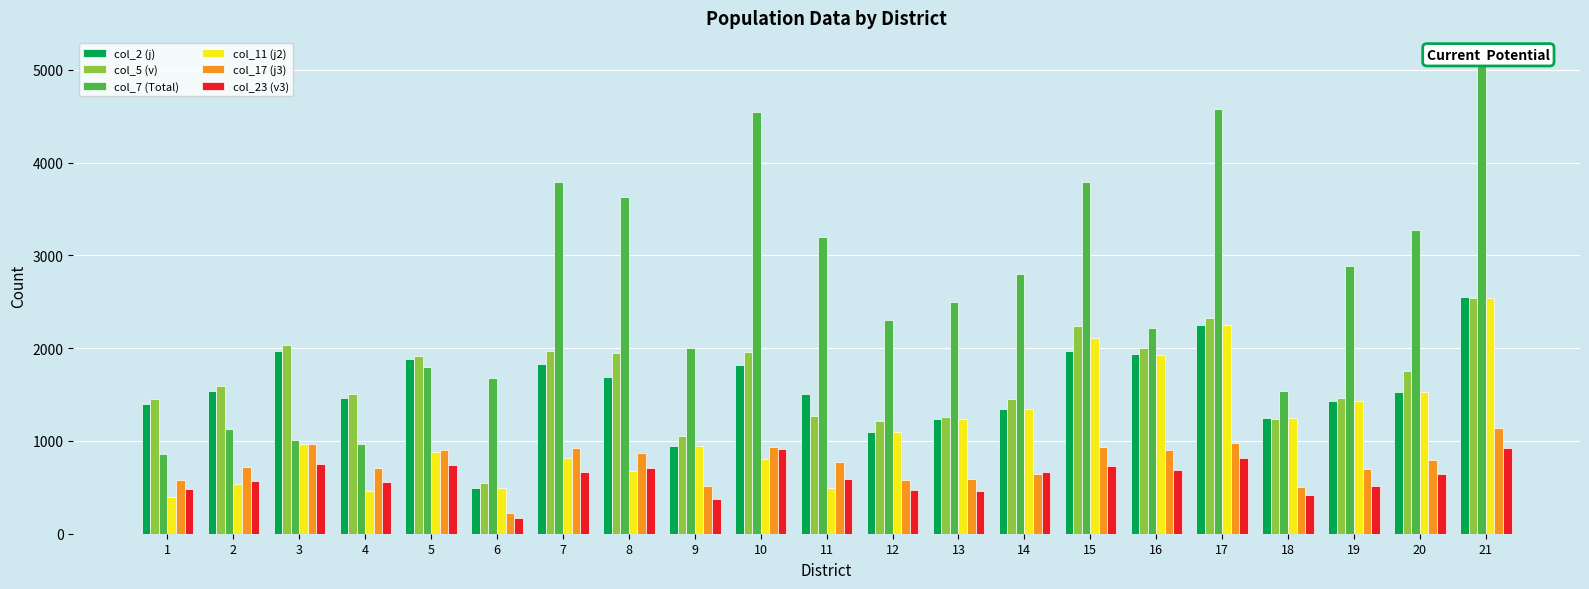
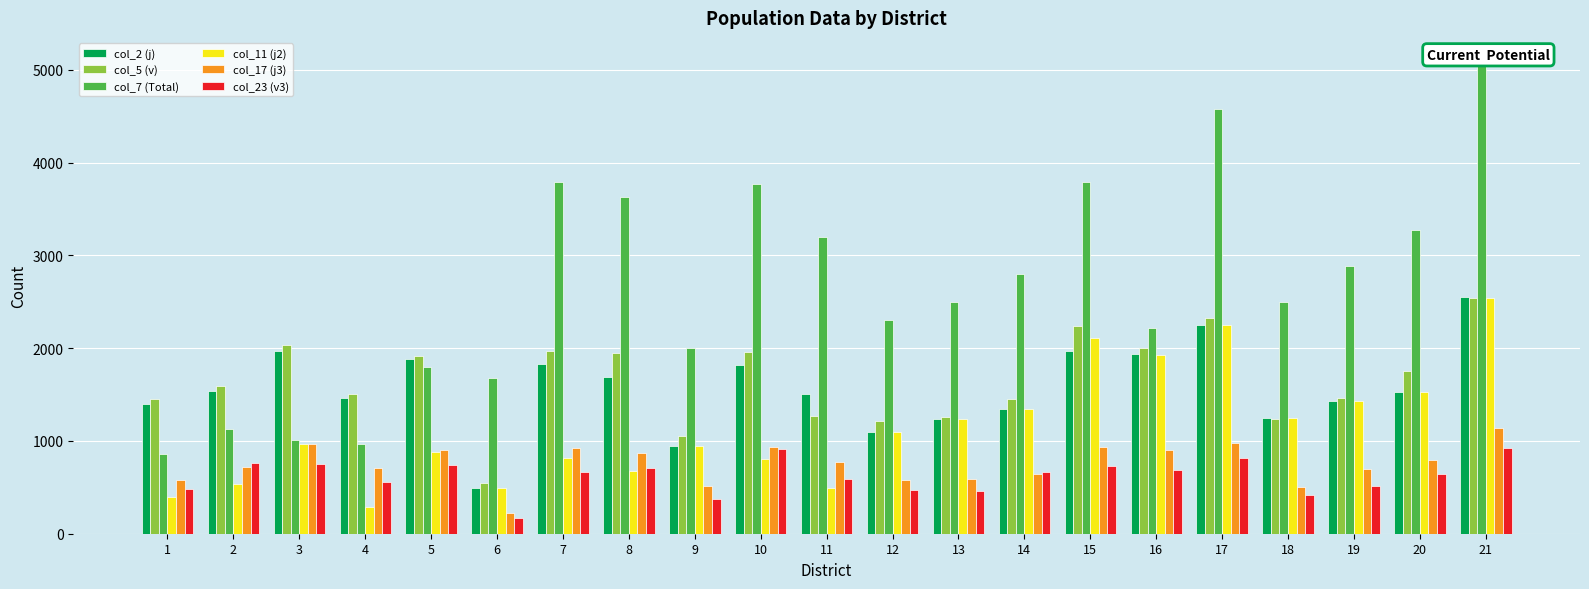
col_23 (v3), 2: 600 -> 800
col_11 (j2), 4: 500 -> 300
col_7 (Total), 10: 4500 -> 3800
col_7 (Total), 18: 1500 -> 2500
